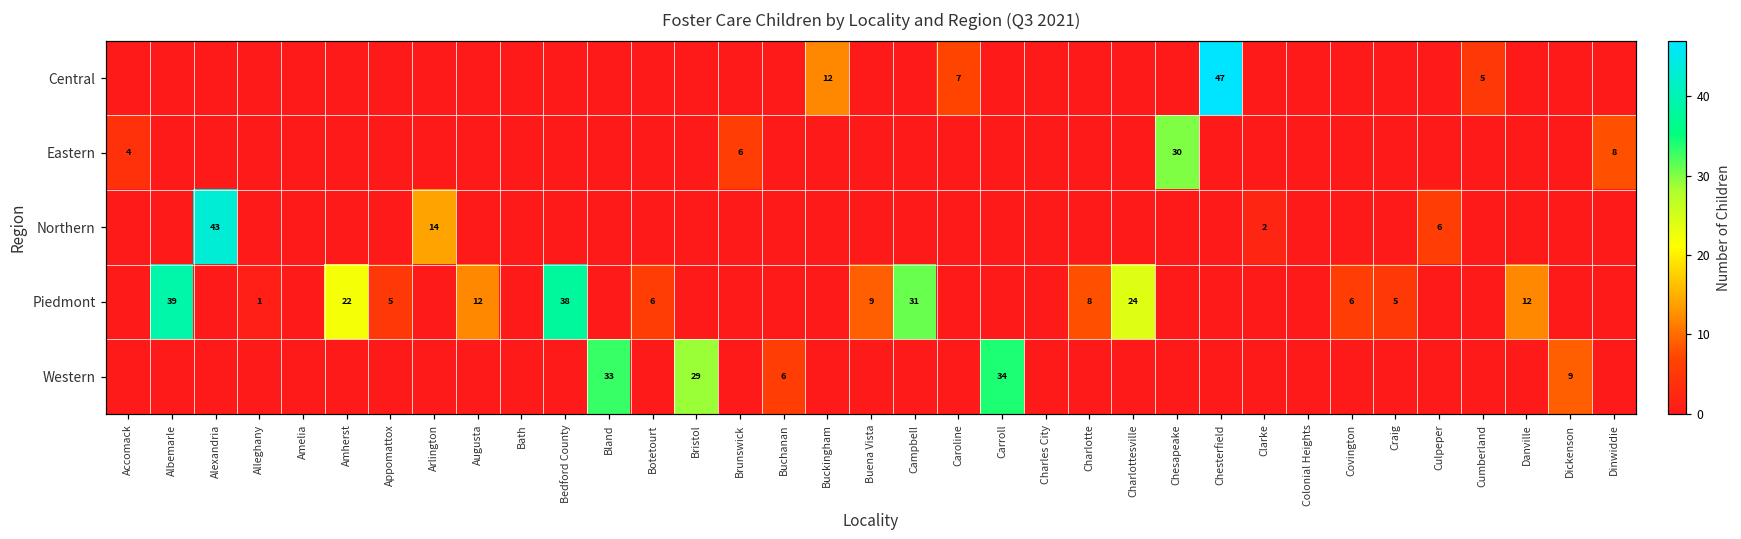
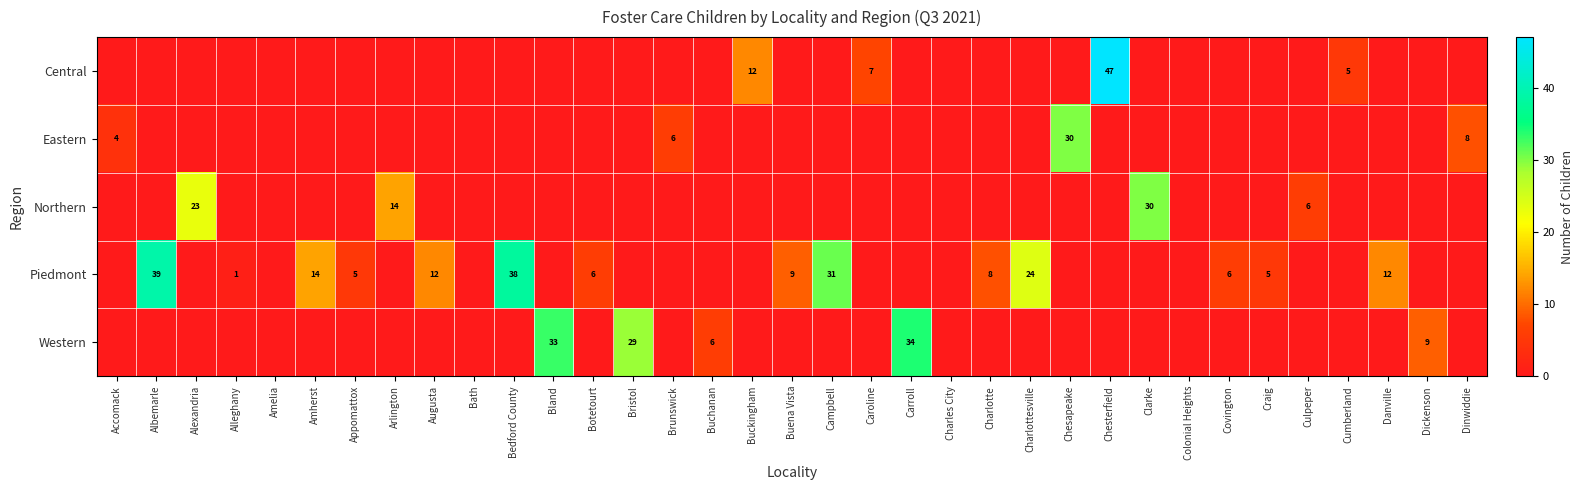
Northern, Alexandria: 43 -> 23
Northern, Clarke: 2 -> 30
Piedmont, Amherst: 22 -> 14
